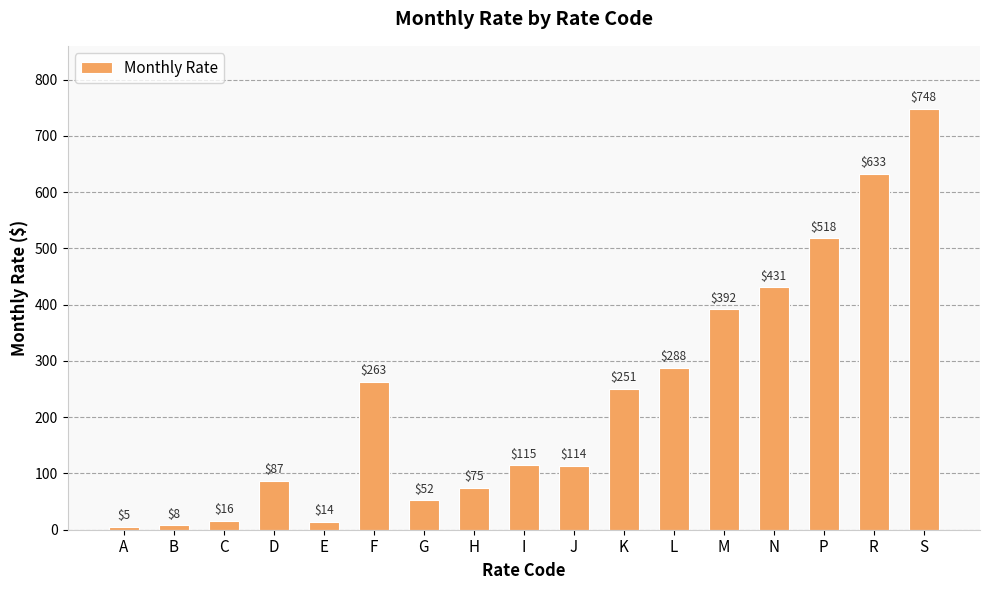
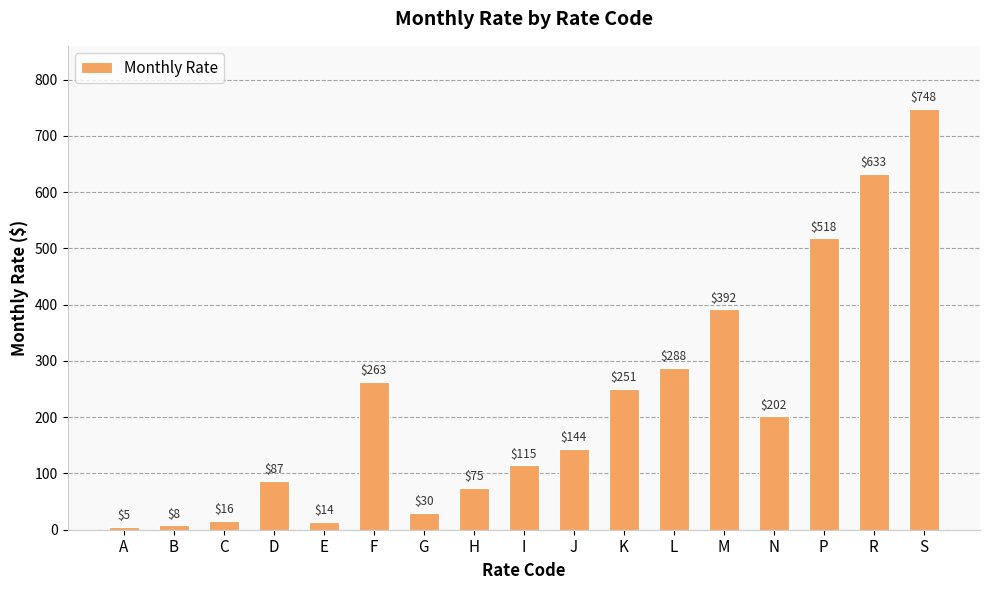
G: $52 -> $30
J: $114 -> $144
N: $431 -> $202
